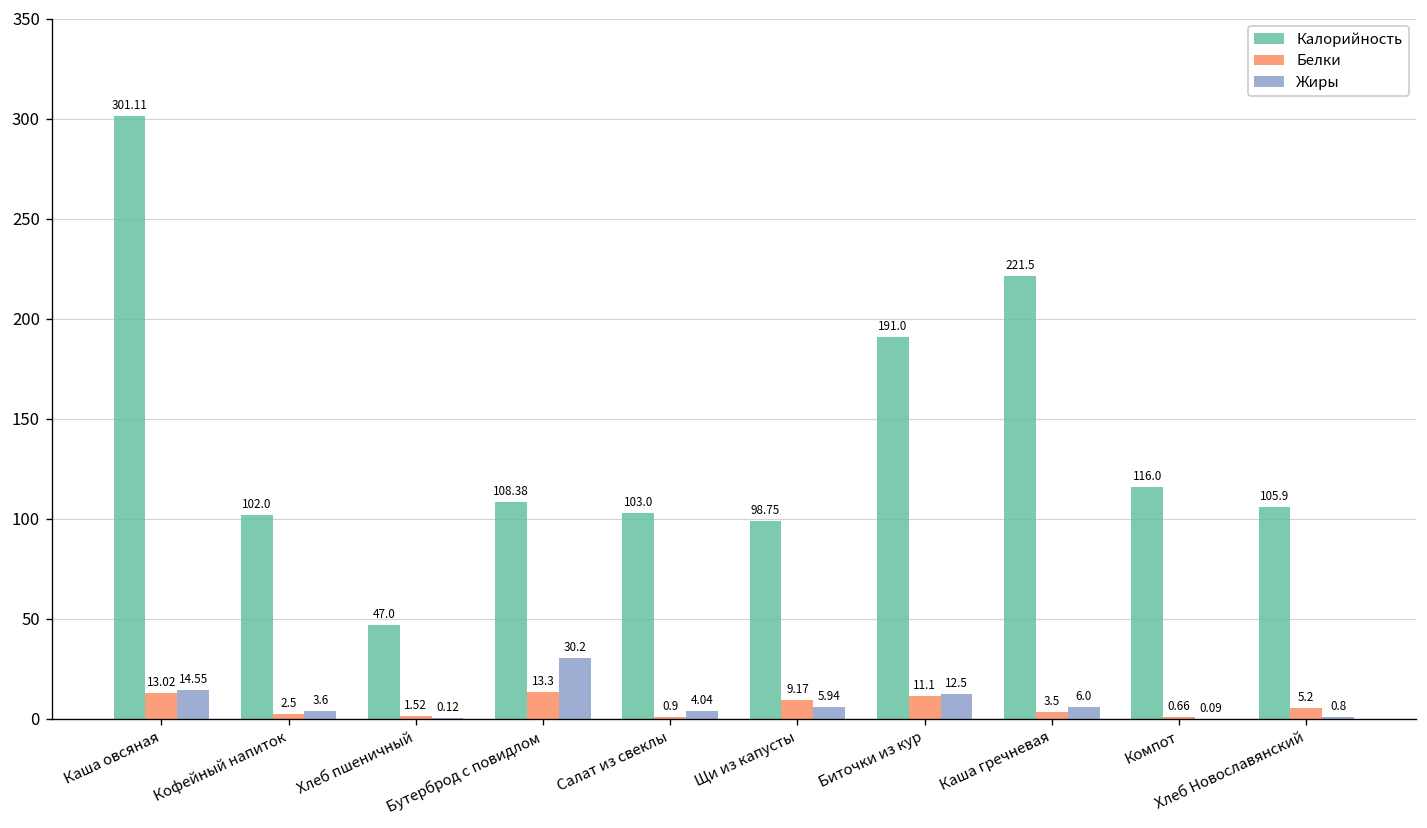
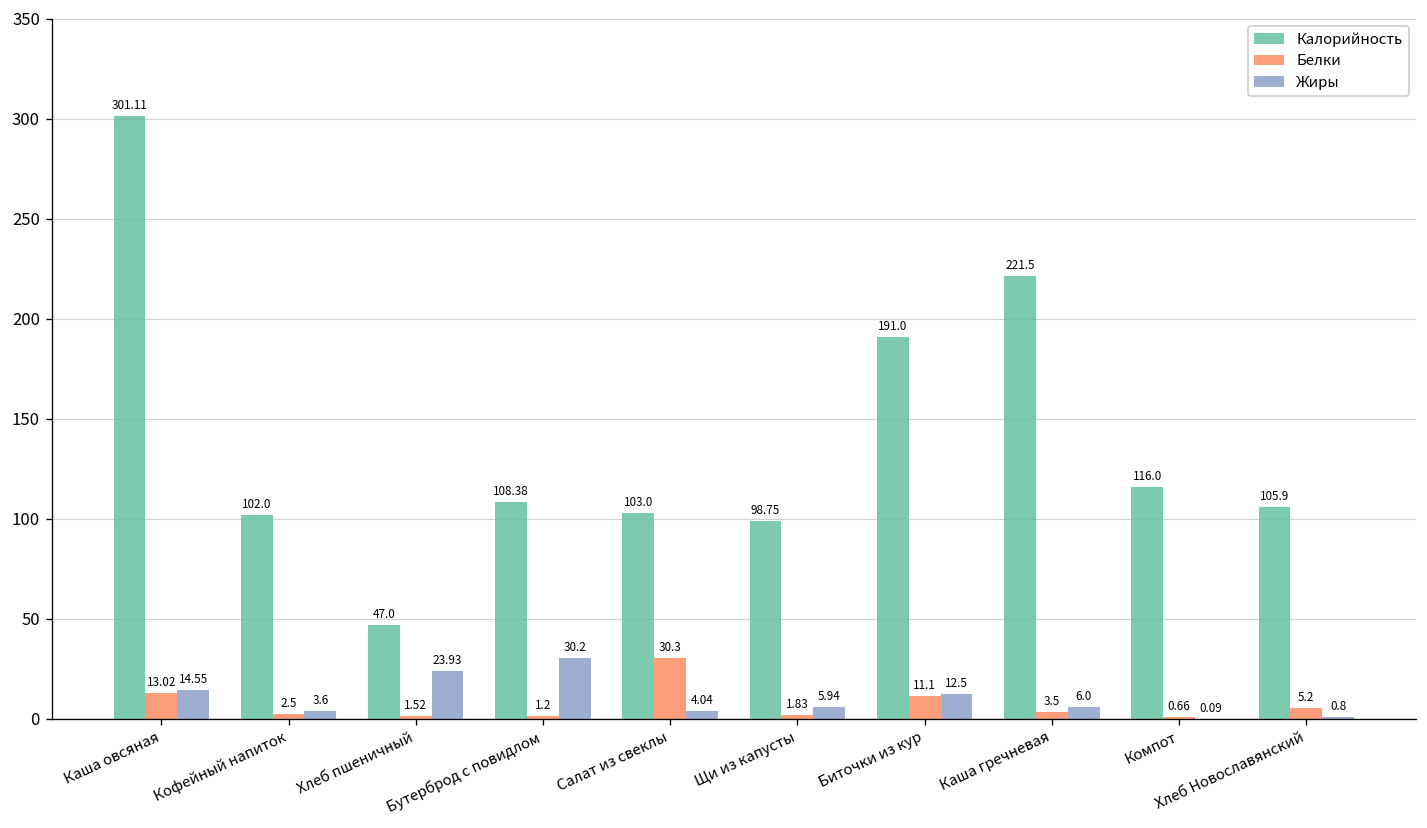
Жиры, Хлеб пшеничный: 0.12 -> 23.93
Белки, Бутерброд с повидлом: 13.3 -> 1.2
Белки, Салат из свеклы: 0.9 -> 30.3
Белки, Щи из капусты: 9.17 -> 1.83
